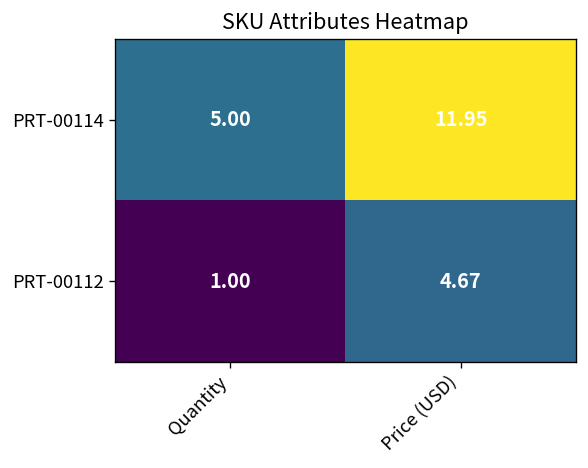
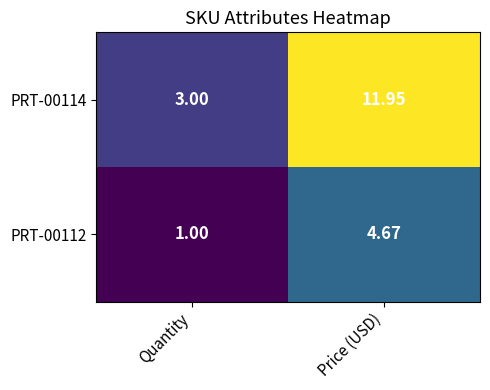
PRT-00114, Quantity: 5.00 -> 3.00
